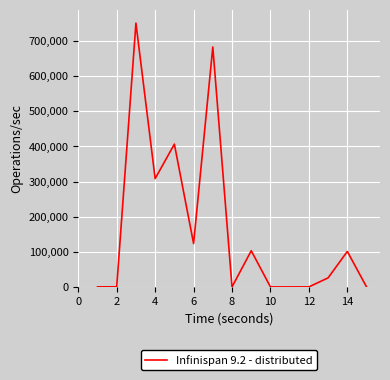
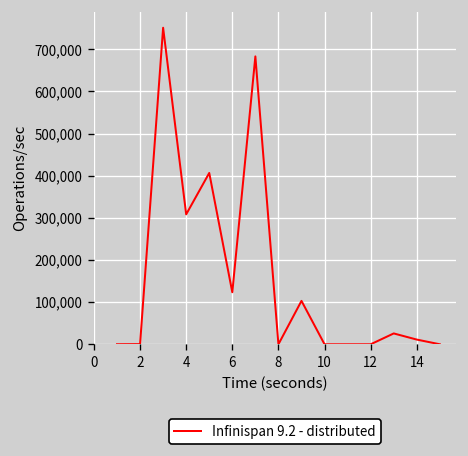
14: 100,000 -> 10,000
